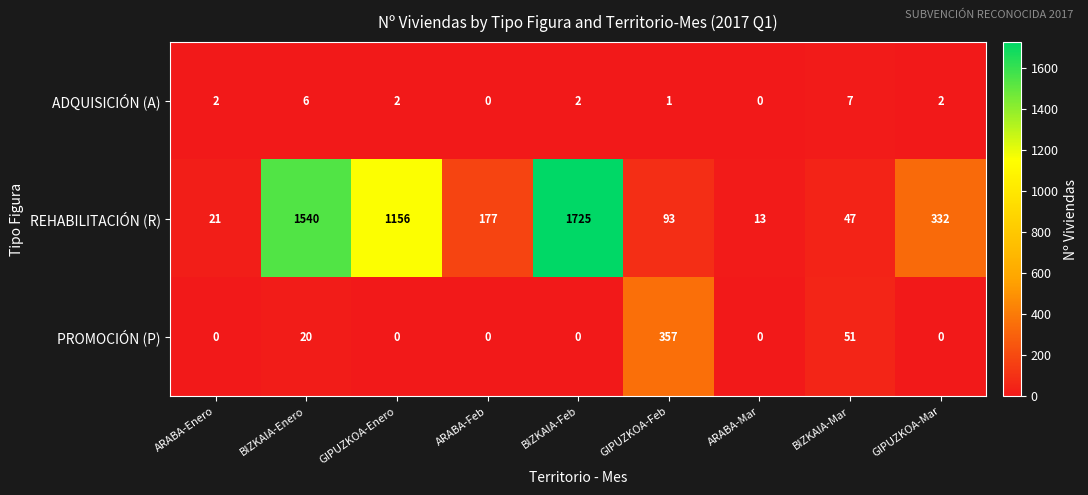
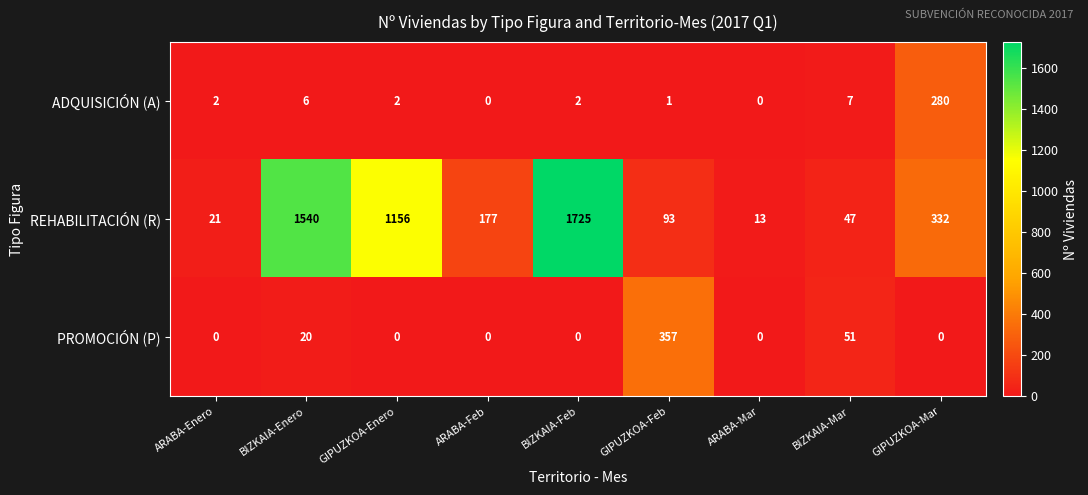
ADQUISICIÓN (A), GIPUZKOA-Mar: 2 -> 280
